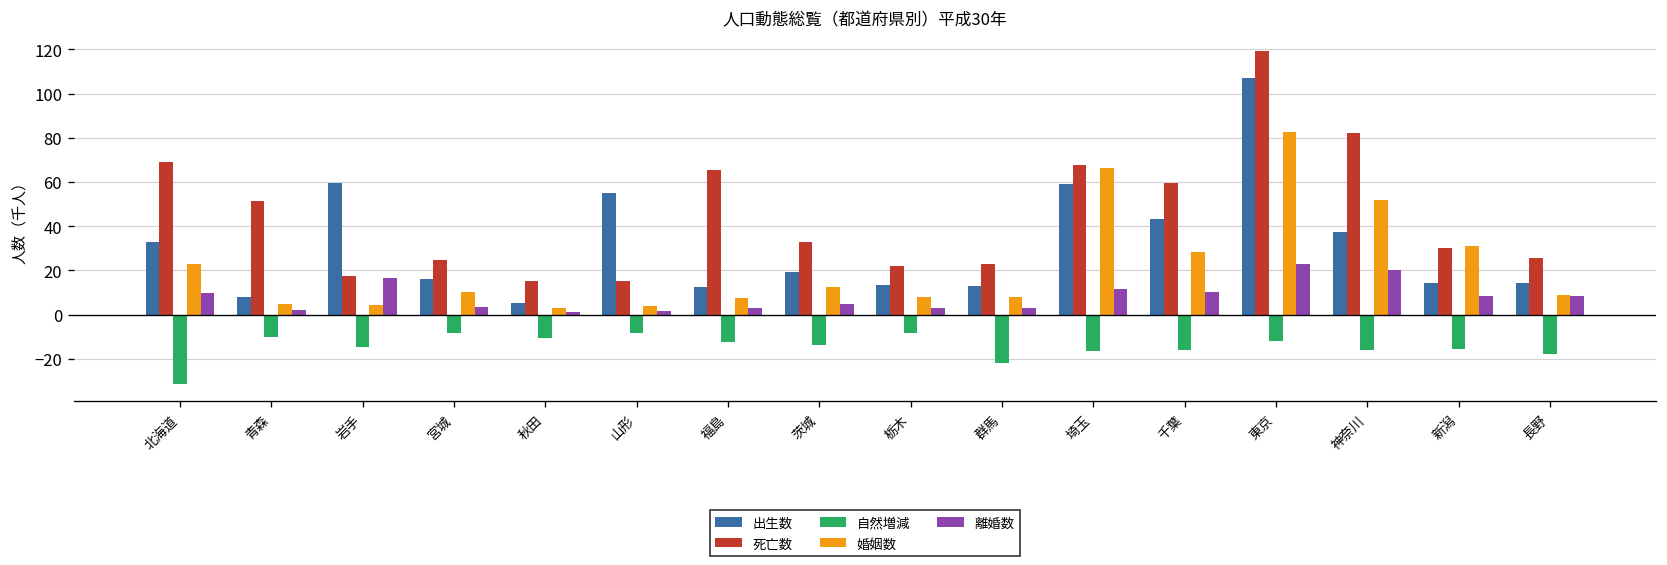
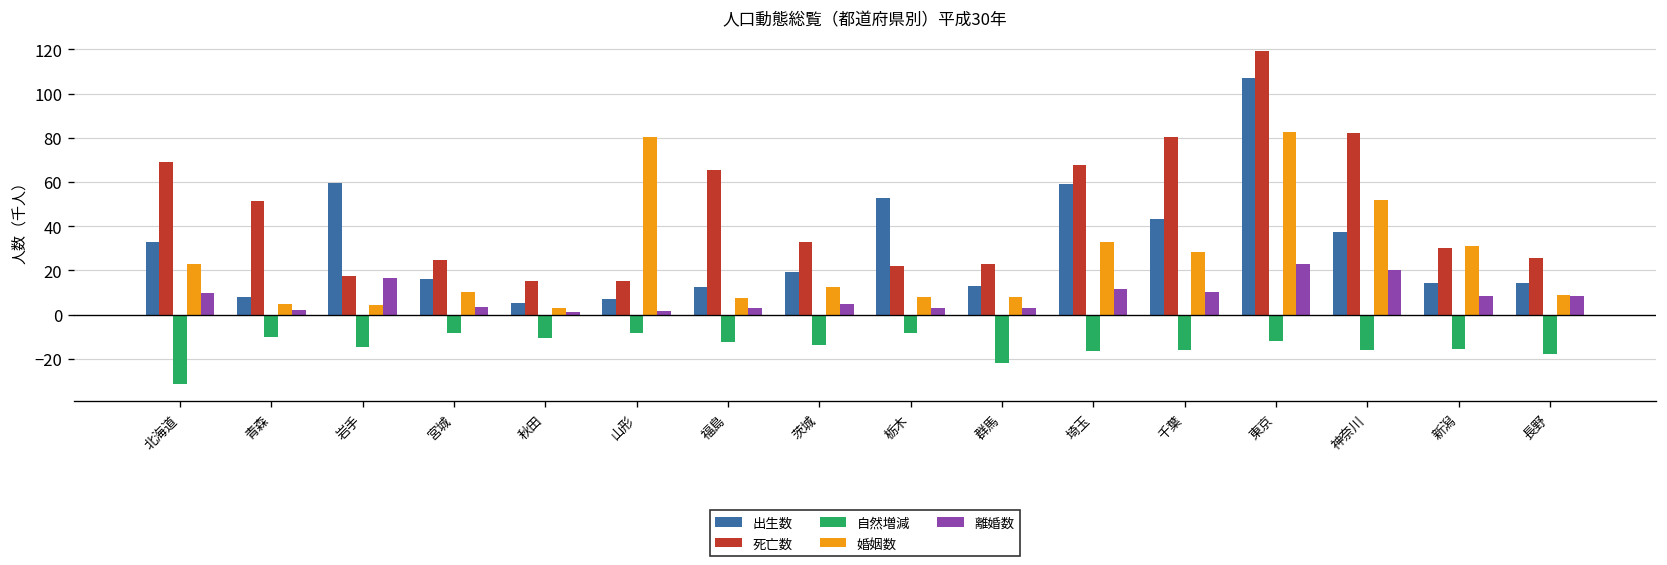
出生数, 山形: 55 -> 7
婚姻数, 山形: 4 -> 80
出生数, 栃木: 13 -> 53
婚姻数, 埼玉: 66 -> 33
死亡数, 千葉: 60 -> 80
